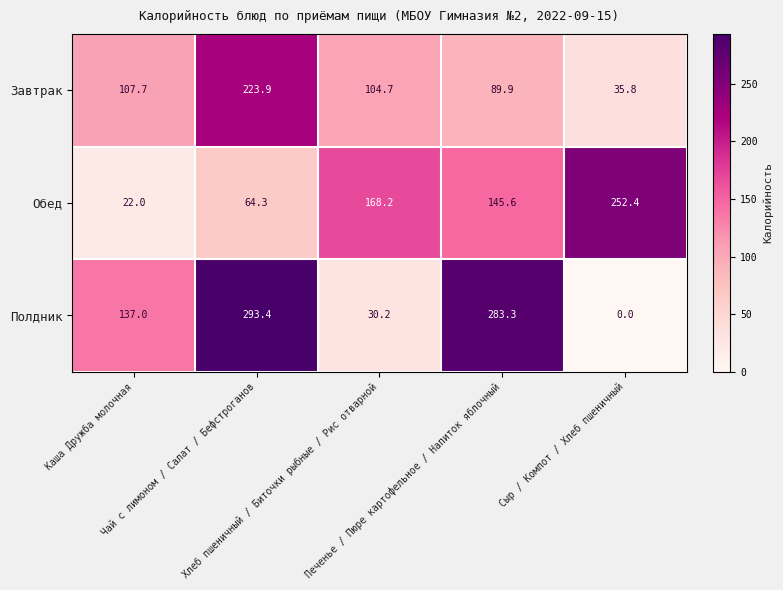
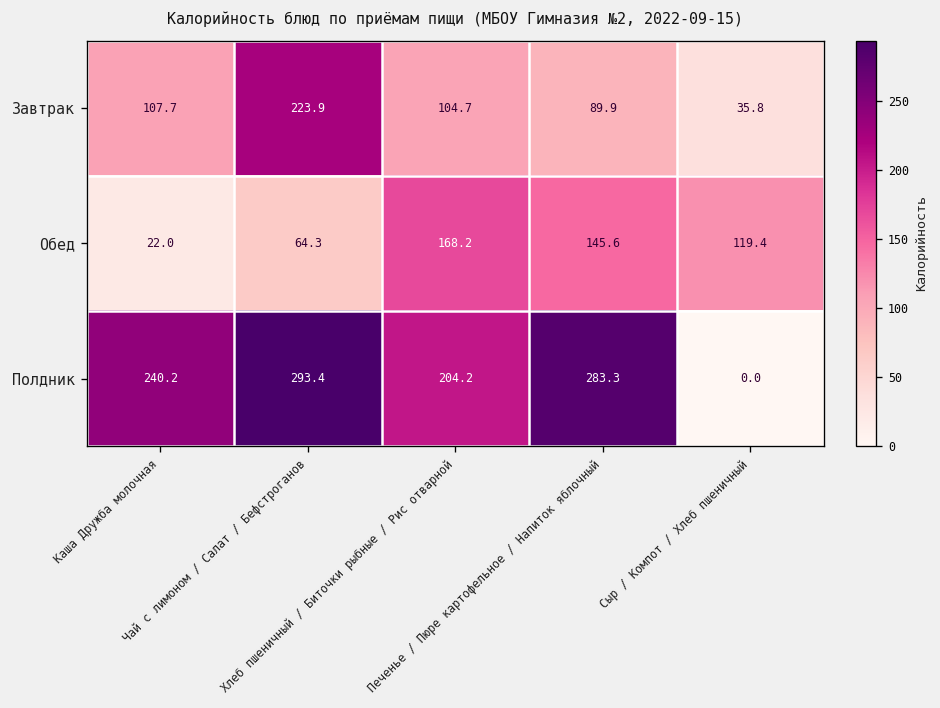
Обед, Сыр / Компот / Хлеб пшеничный: 252.4 -> 119.4
Полдник, Каша Дружба молочная: 137.0 -> 240.2
Полдник, Хлеб пшеничный / Биточки рыбные / Рис отварной: 30.2 -> 204.2
